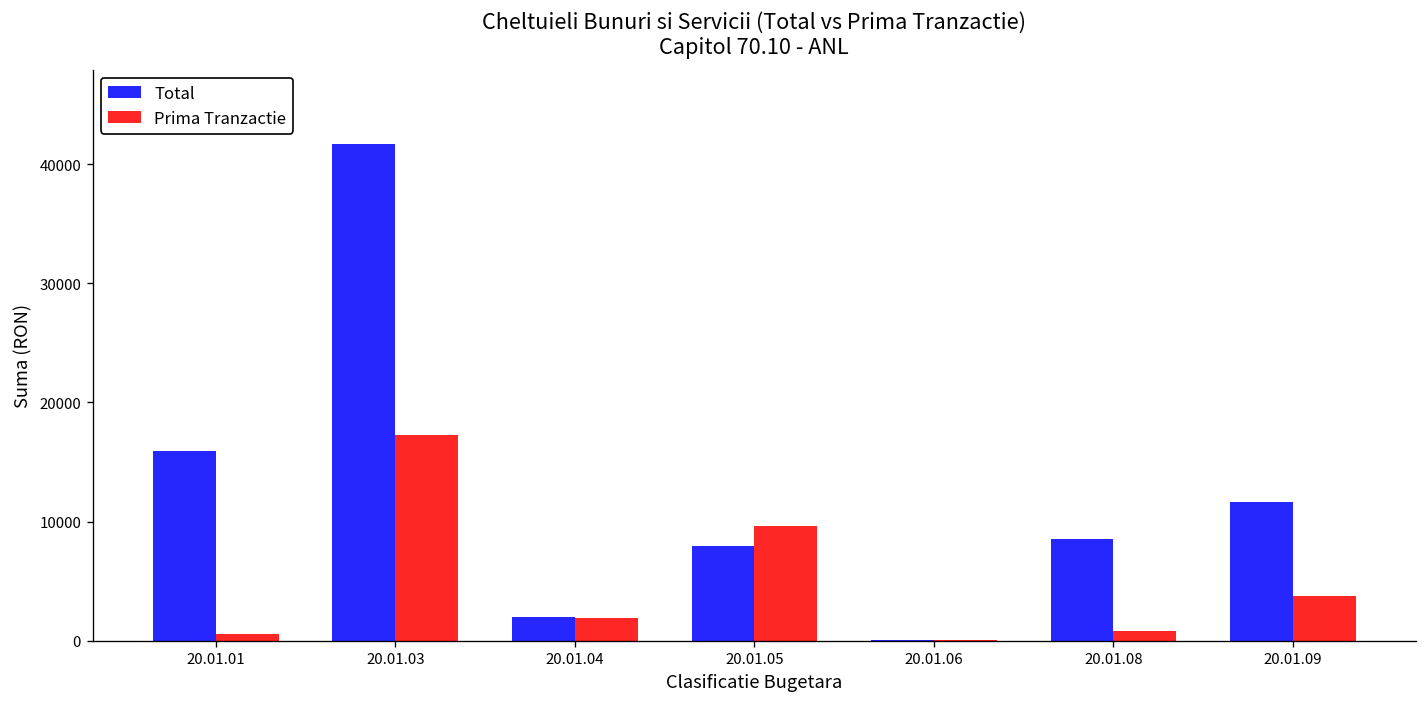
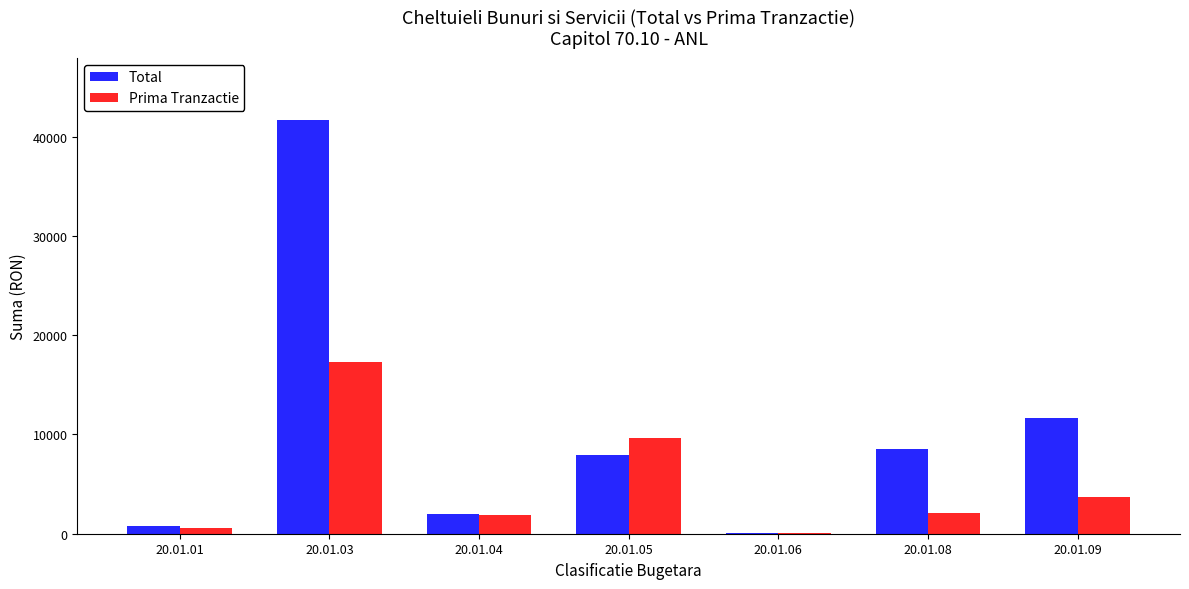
Total, 20.01.01: 16000 -> 1000
Prima Tranzactie, 20.01.08: 1000 -> 2000
